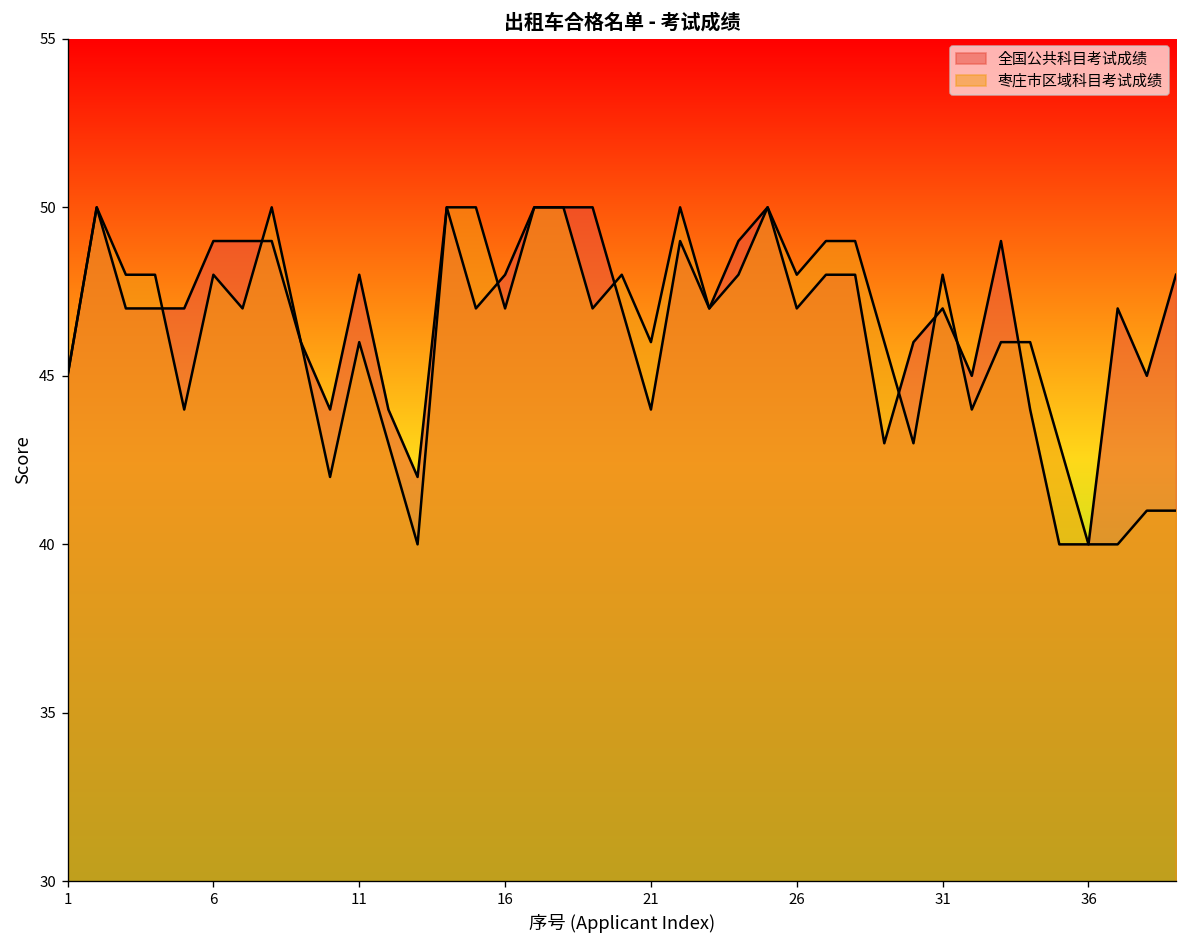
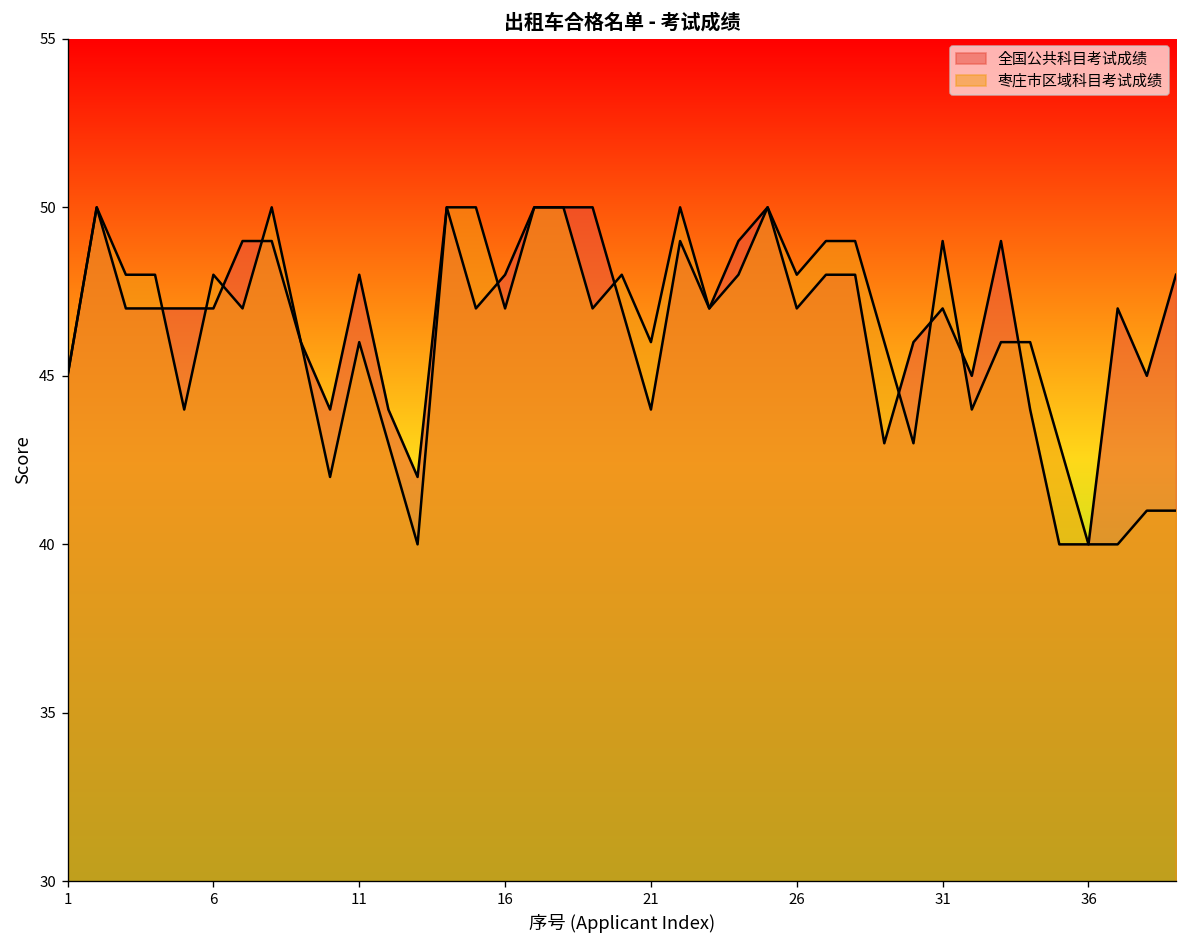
全国公共科目考试成绩, 6: 49 -> 47
枣庄市区域科目考试成绩, 31: 48 -> 49
